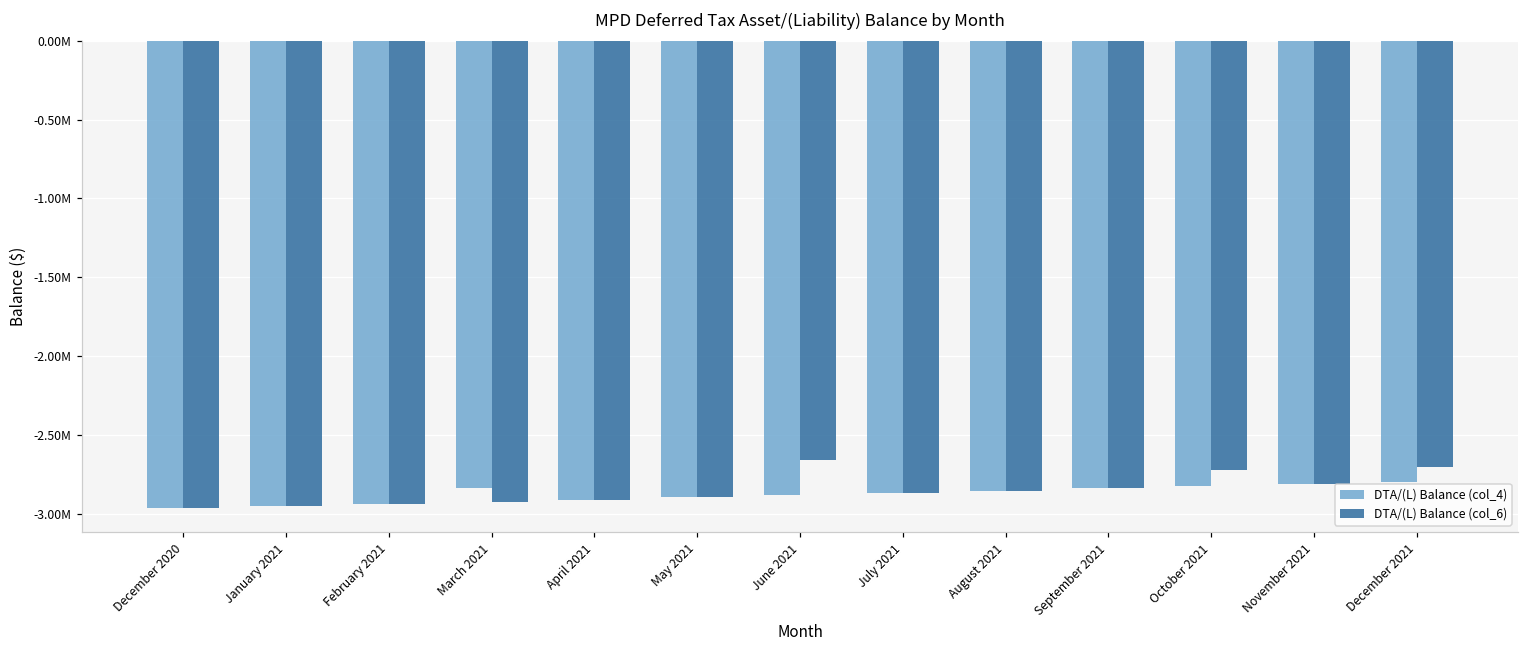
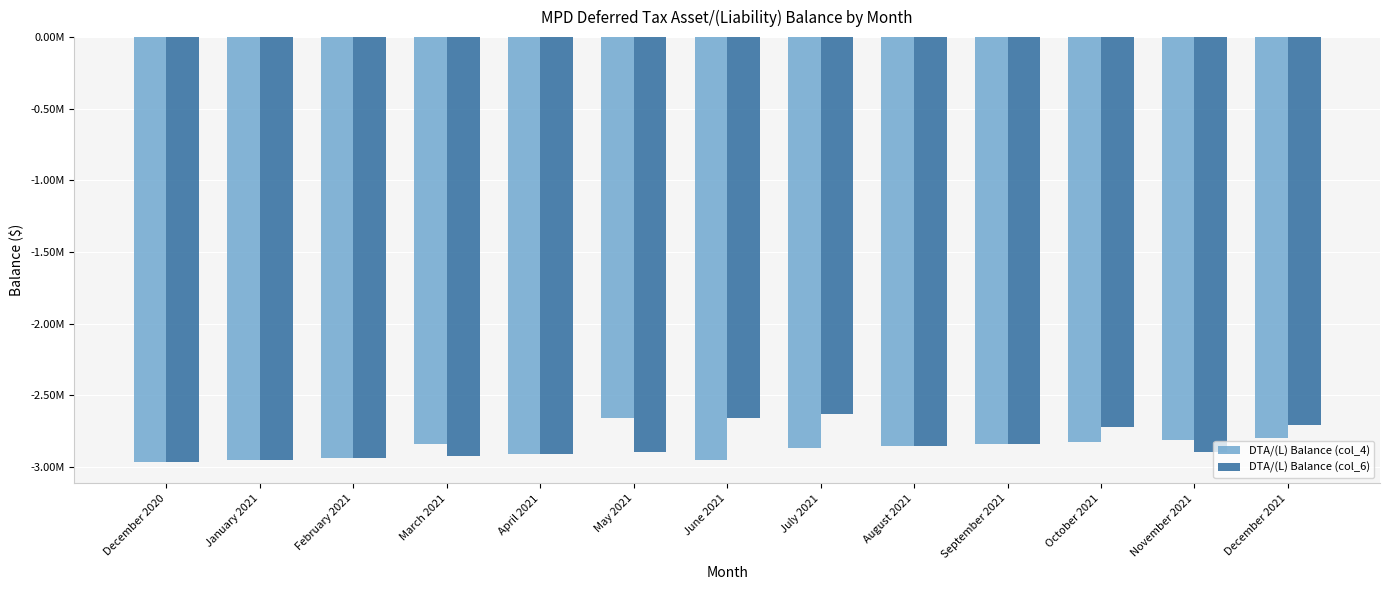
DTA/(L) Balance (col_4), May 2021: -2900000 -> -2650000
DTA/(L) Balance (col_4), June 2021: -2880000 -> -2950000
DTA/(L) Balance (col_6), July 2021: -2870000 -> -2630000
DTA/(L) Balance (col_6), November 2021: -2810000 -> -2890000
